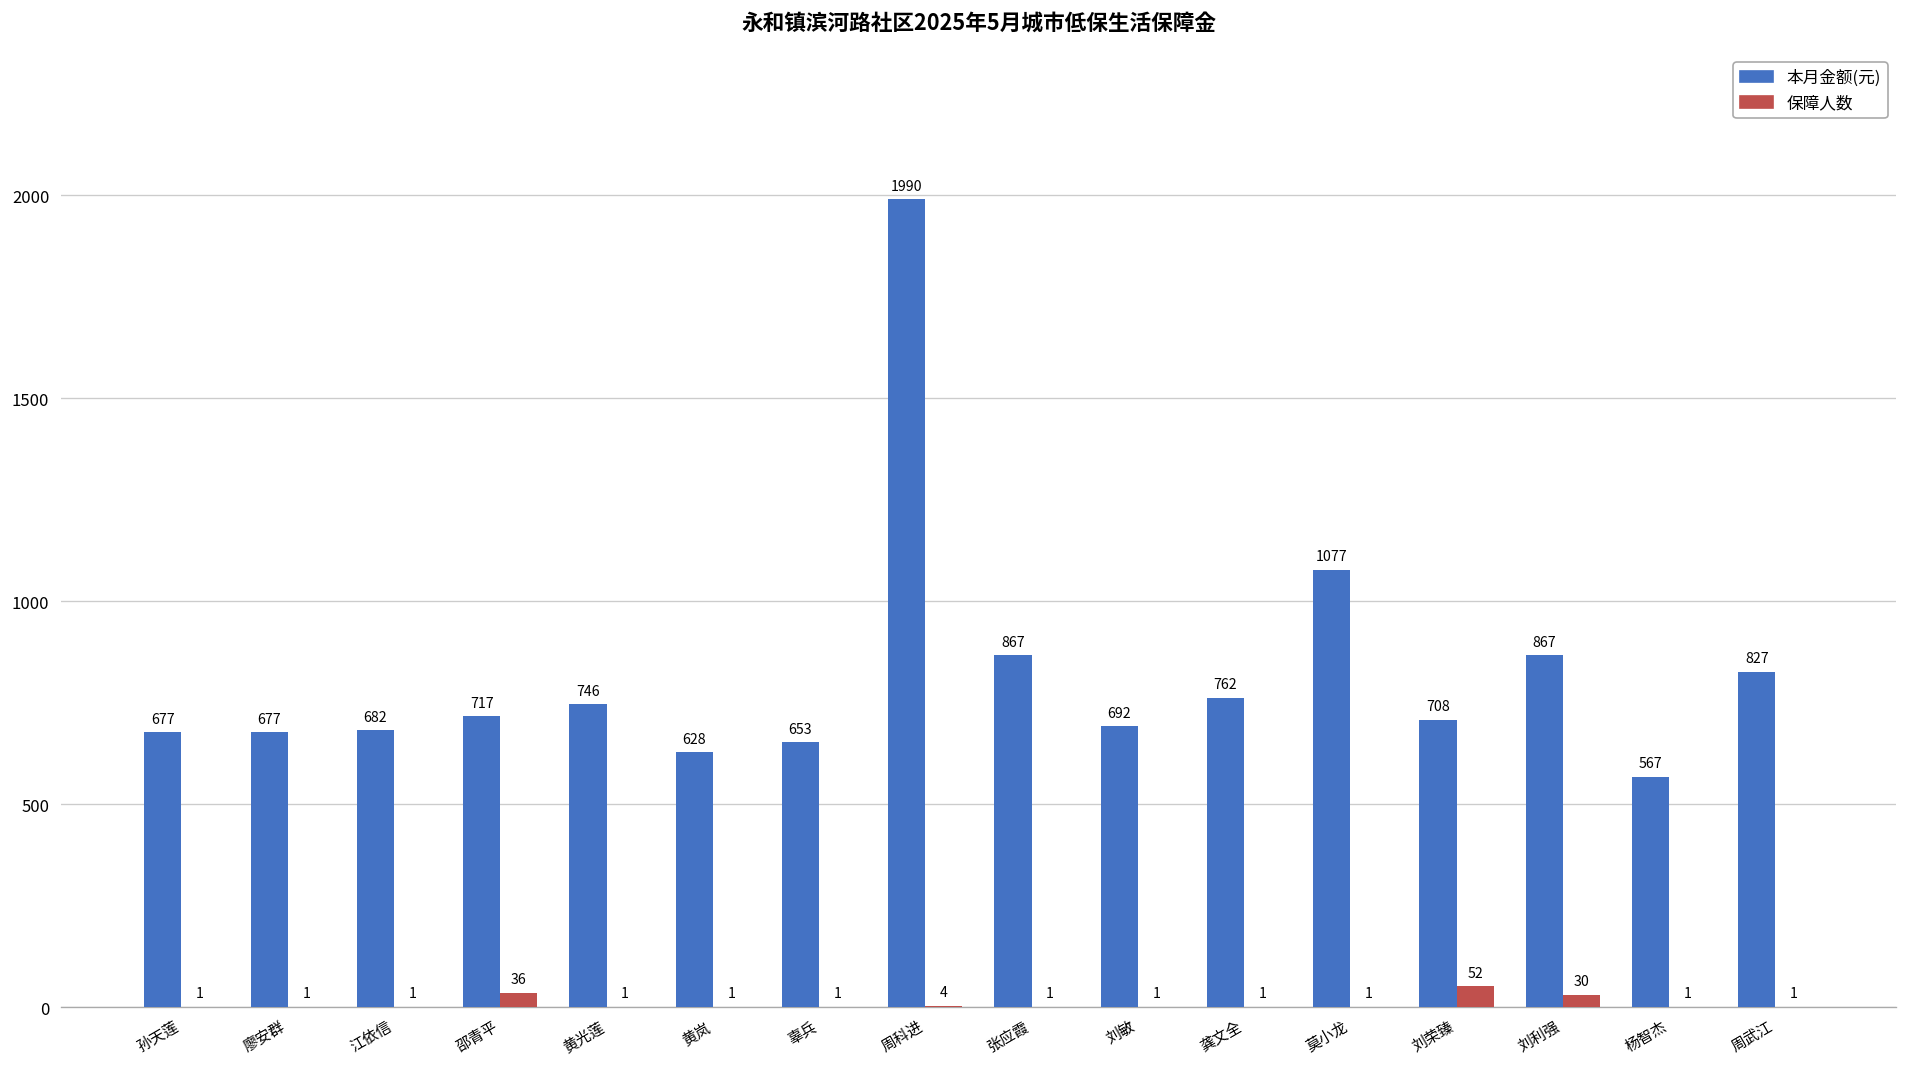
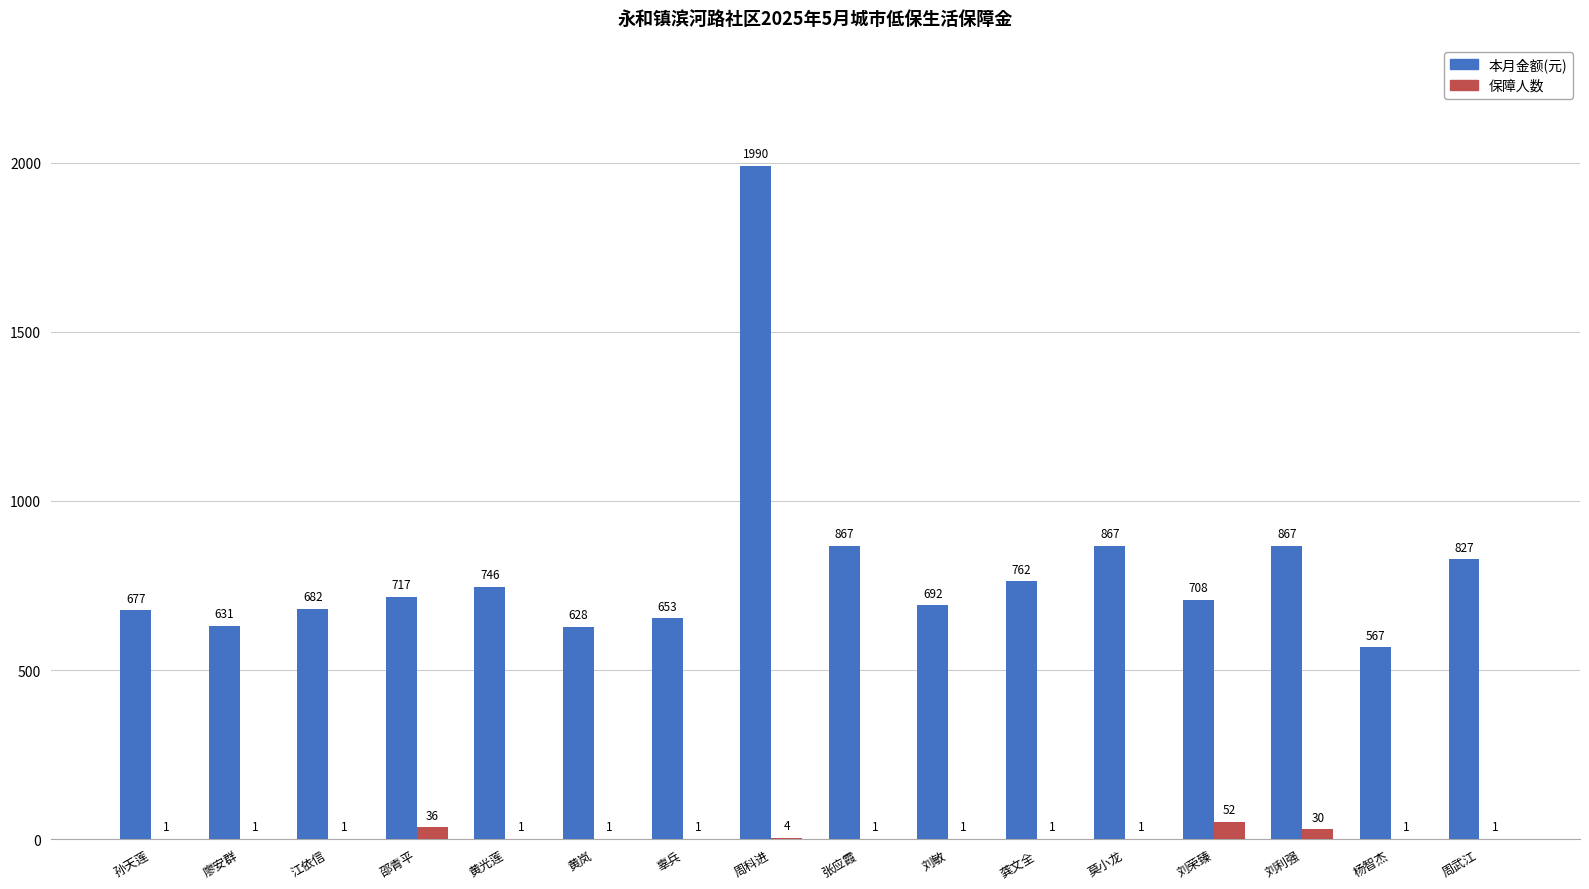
本月金额(元), 廖安群: 677 -> 631
本月金额(元), 莫小龙: 1077 -> 867
